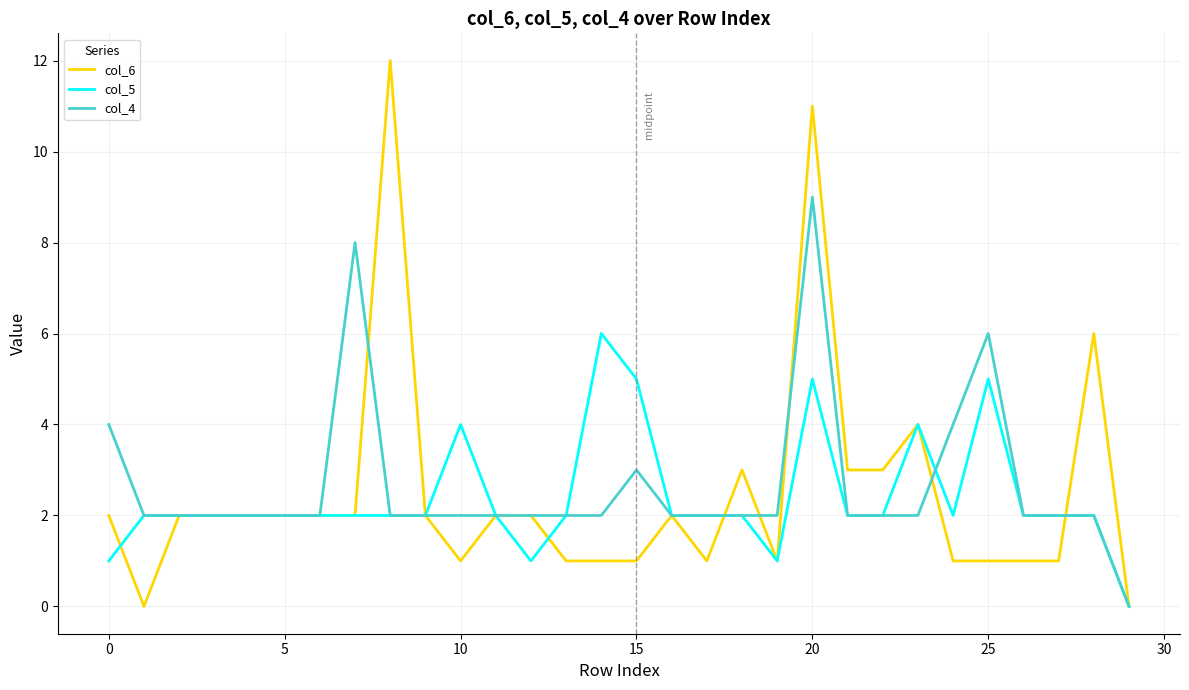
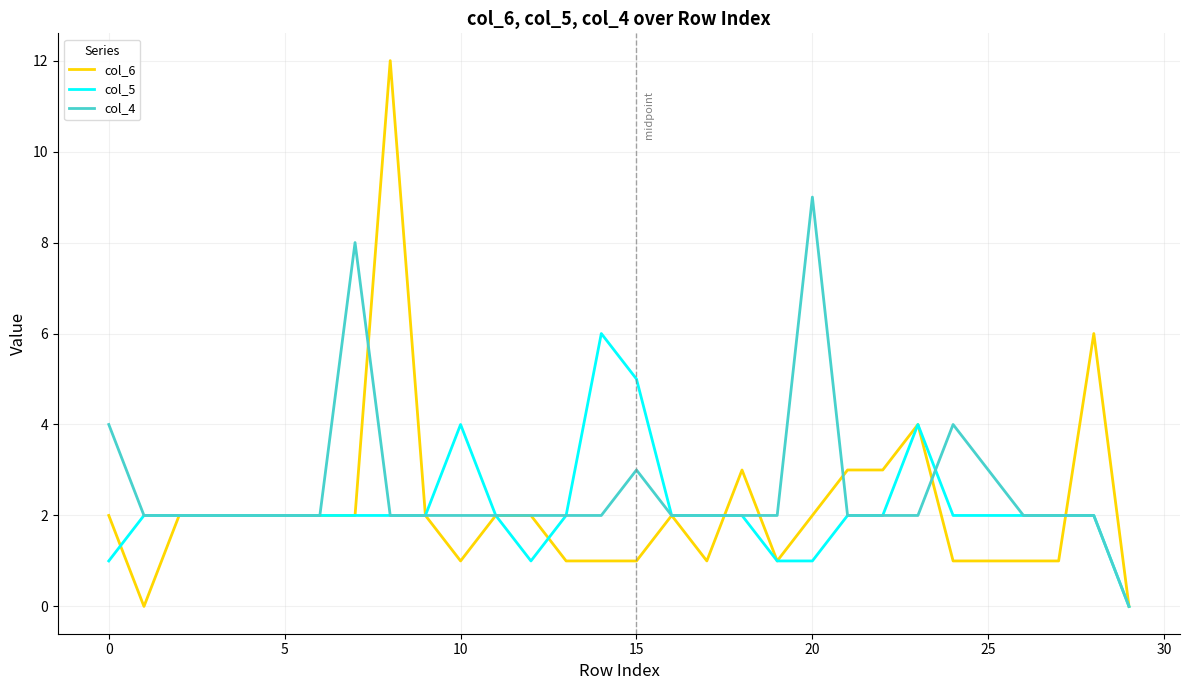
col_6, 20: 11 -> 2
col_5, 20: 5 -> 1
col_5, 25: 5 -> 2
col_4, 25: 6 -> 3
